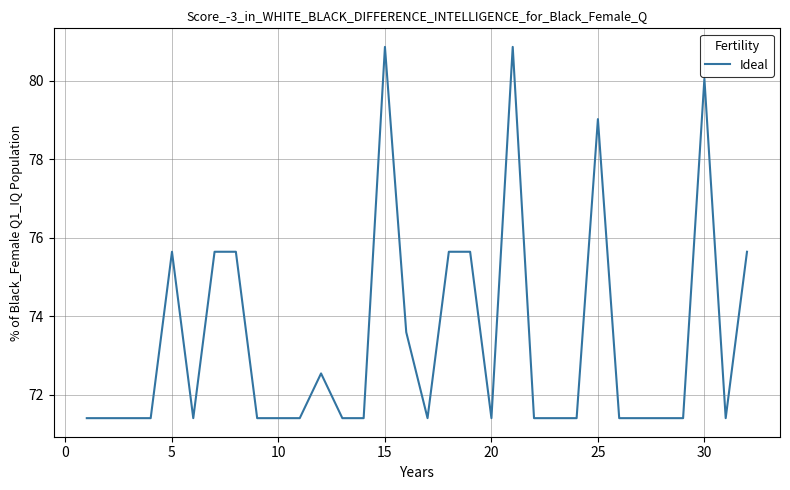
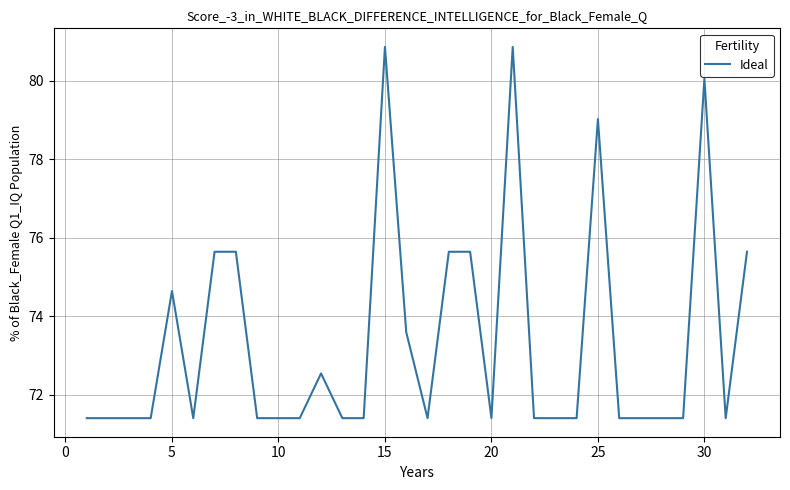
5: 75.6 -> 74.6
